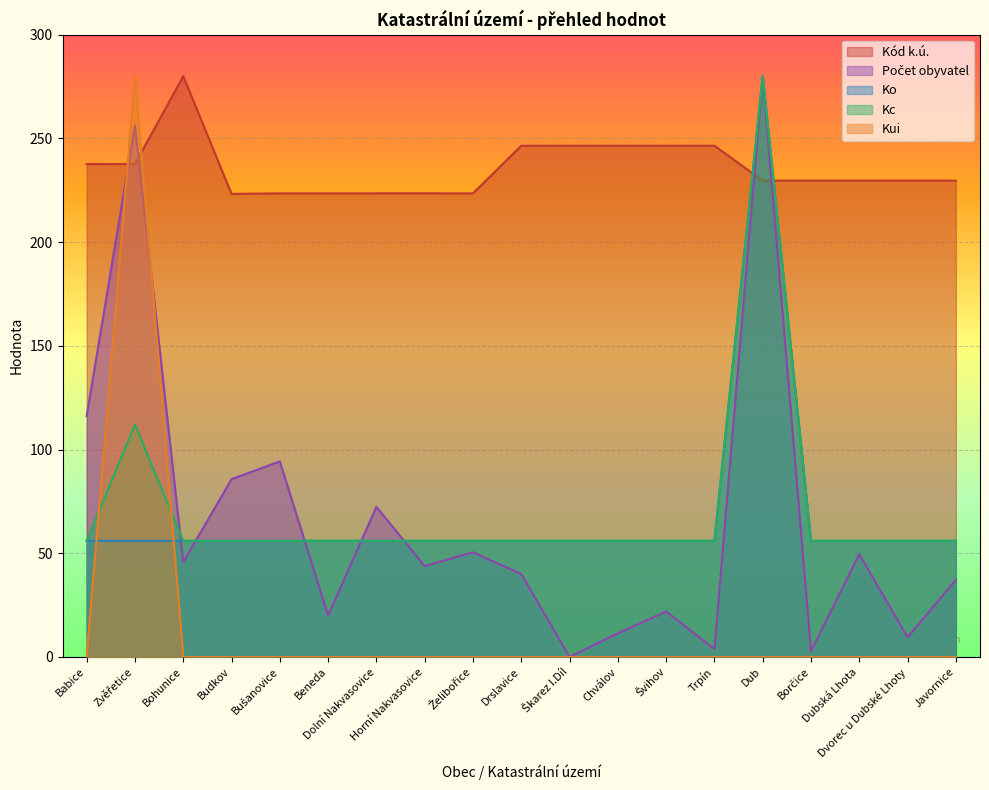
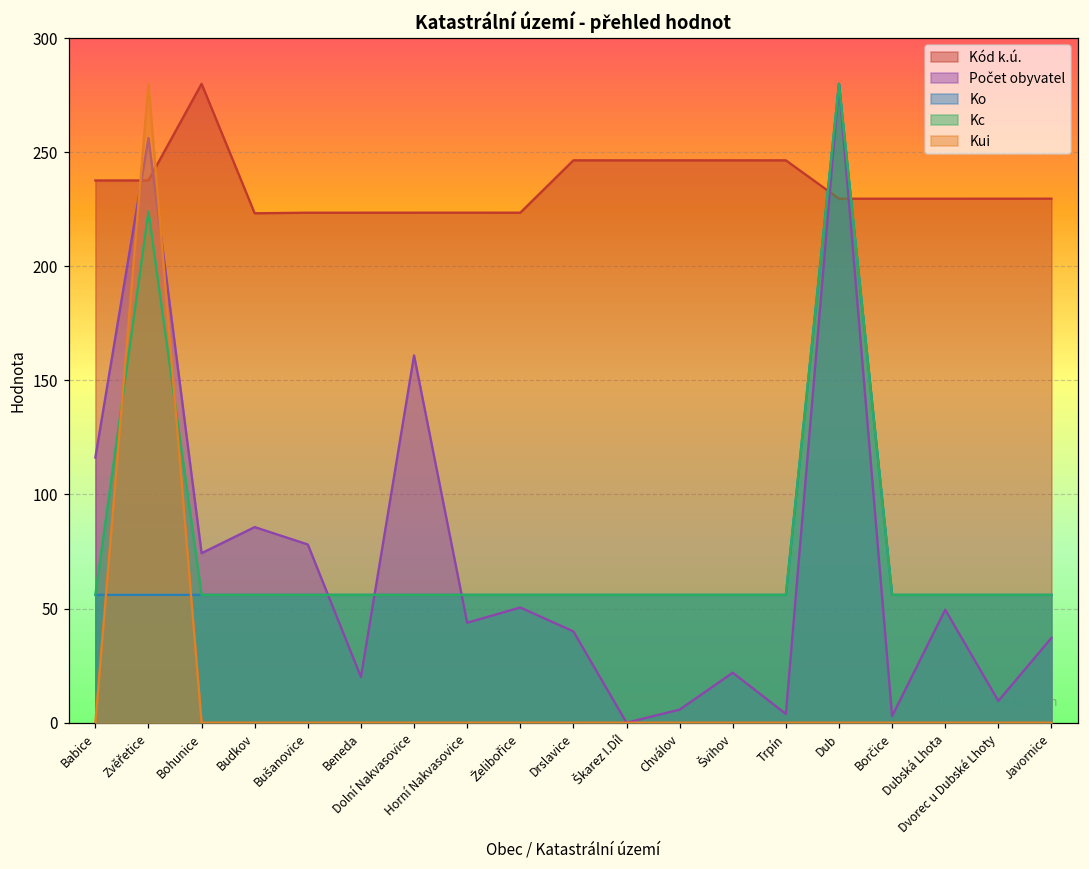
Kc, Zvěřetice: 112 -> 224
Počet obyvatel, Bohunice: 46 -> 74
Počet obyvatel, Bušanovice: 94 -> 78
Počet obyvatel, Dolní Nakvasovice: 72 -> 161
Počet obyvatel, Chválov: 11 -> 6
